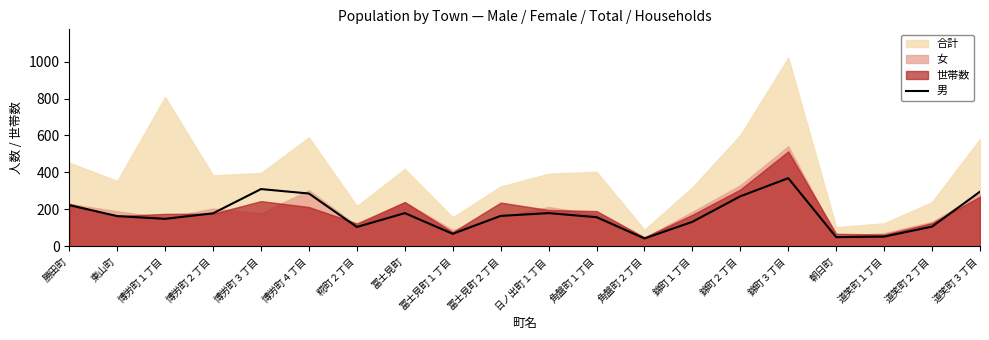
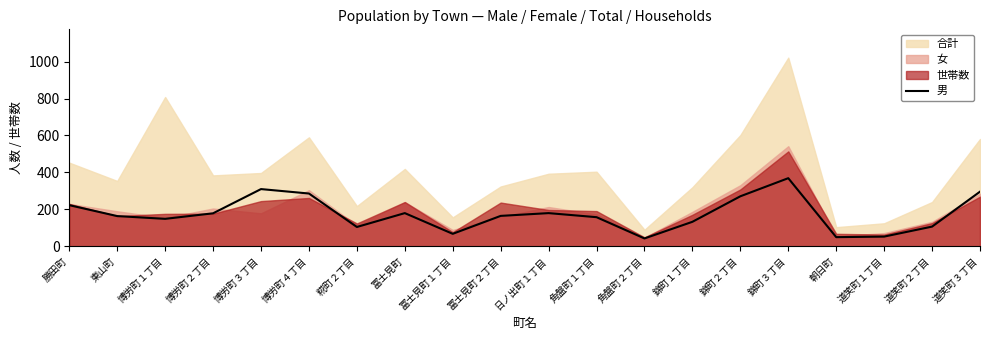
世帯数, 博労町４丁目: 210 -> 260
